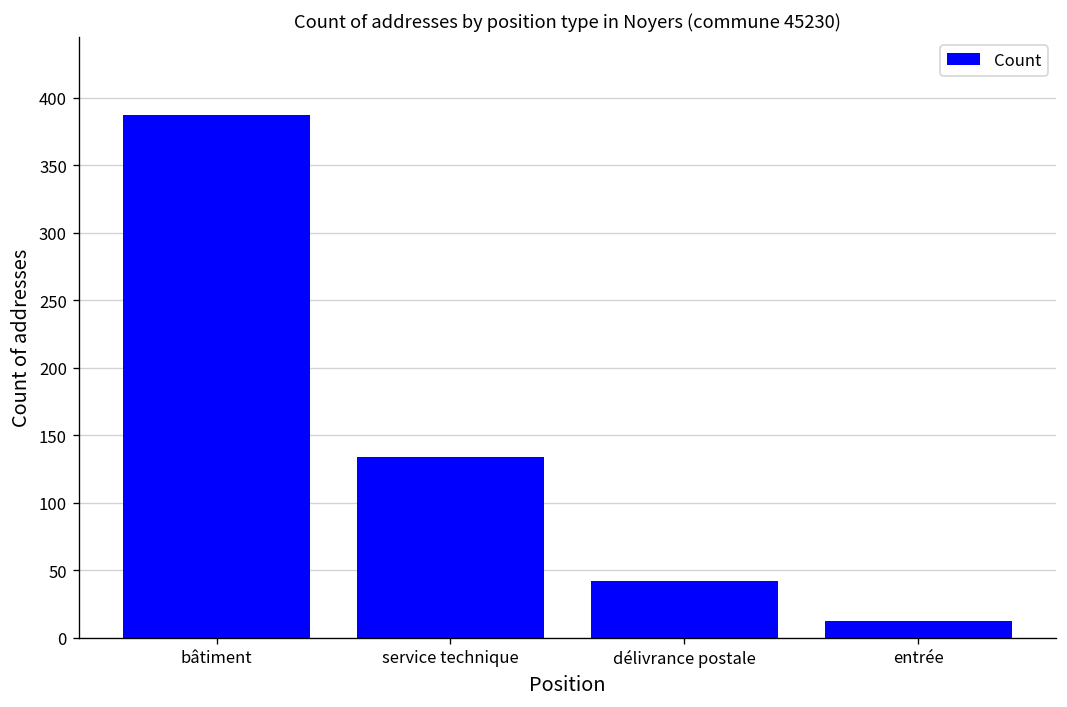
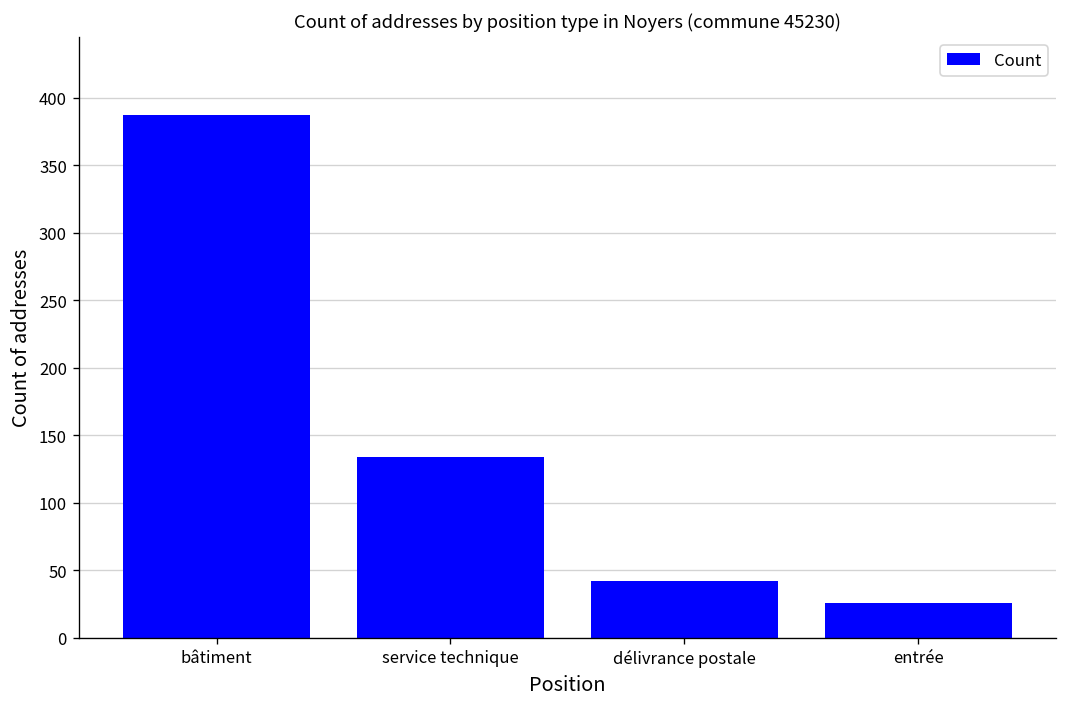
entrée: 12 -> 26
